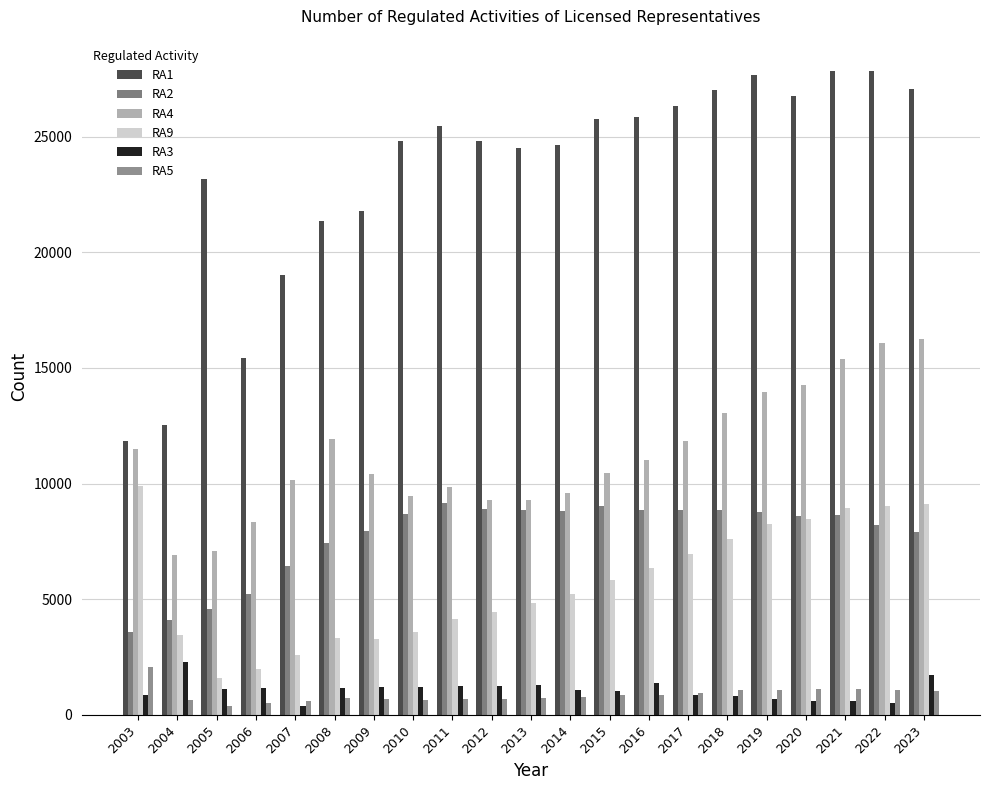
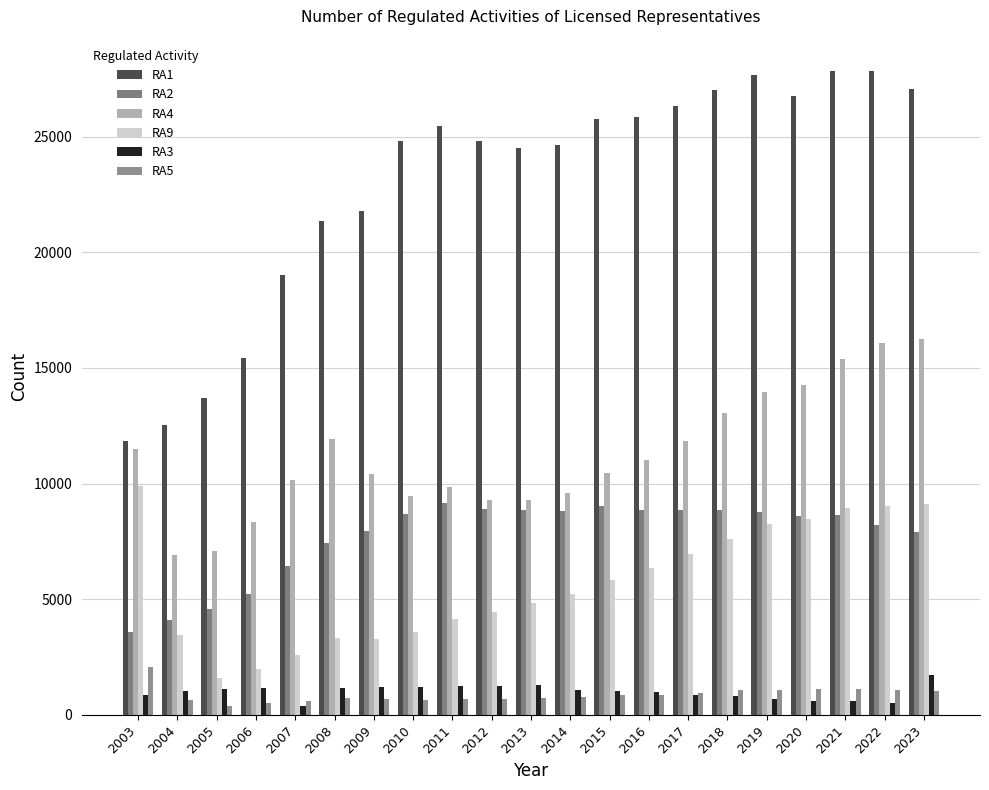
RA3, 2004: 2300 -> 1100
RA1, 2005: 23200 -> 13700
RA3, 2016: 1400 -> 1000
